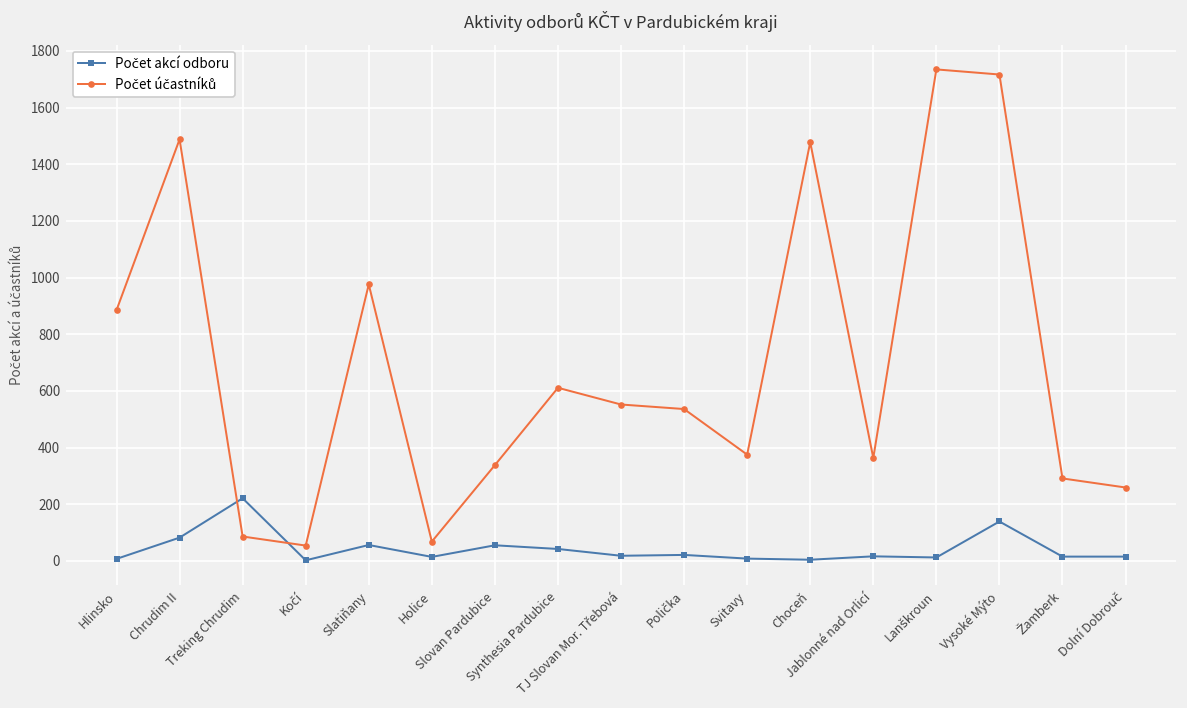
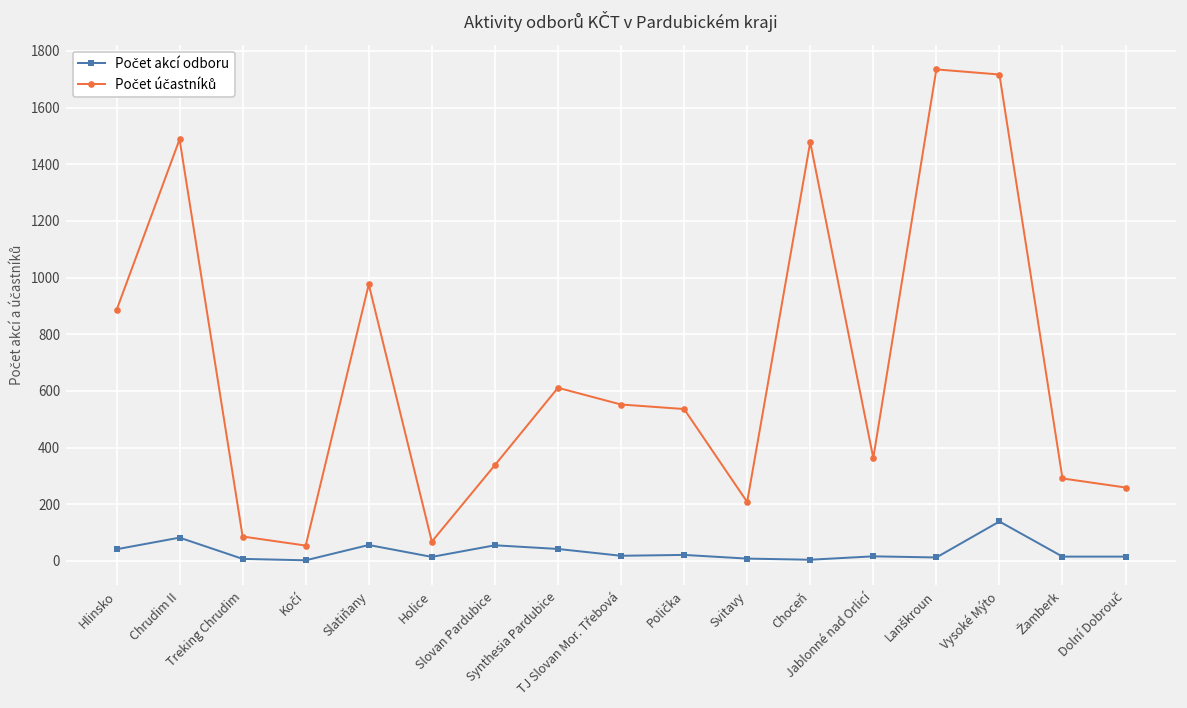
Počet akcí odboru, Hlinsko: 10 -> 40
Počet akcí odboru, Treking Chrudim: 220 -> 10
Počet účastníků, Svitavy: 380 -> 210
